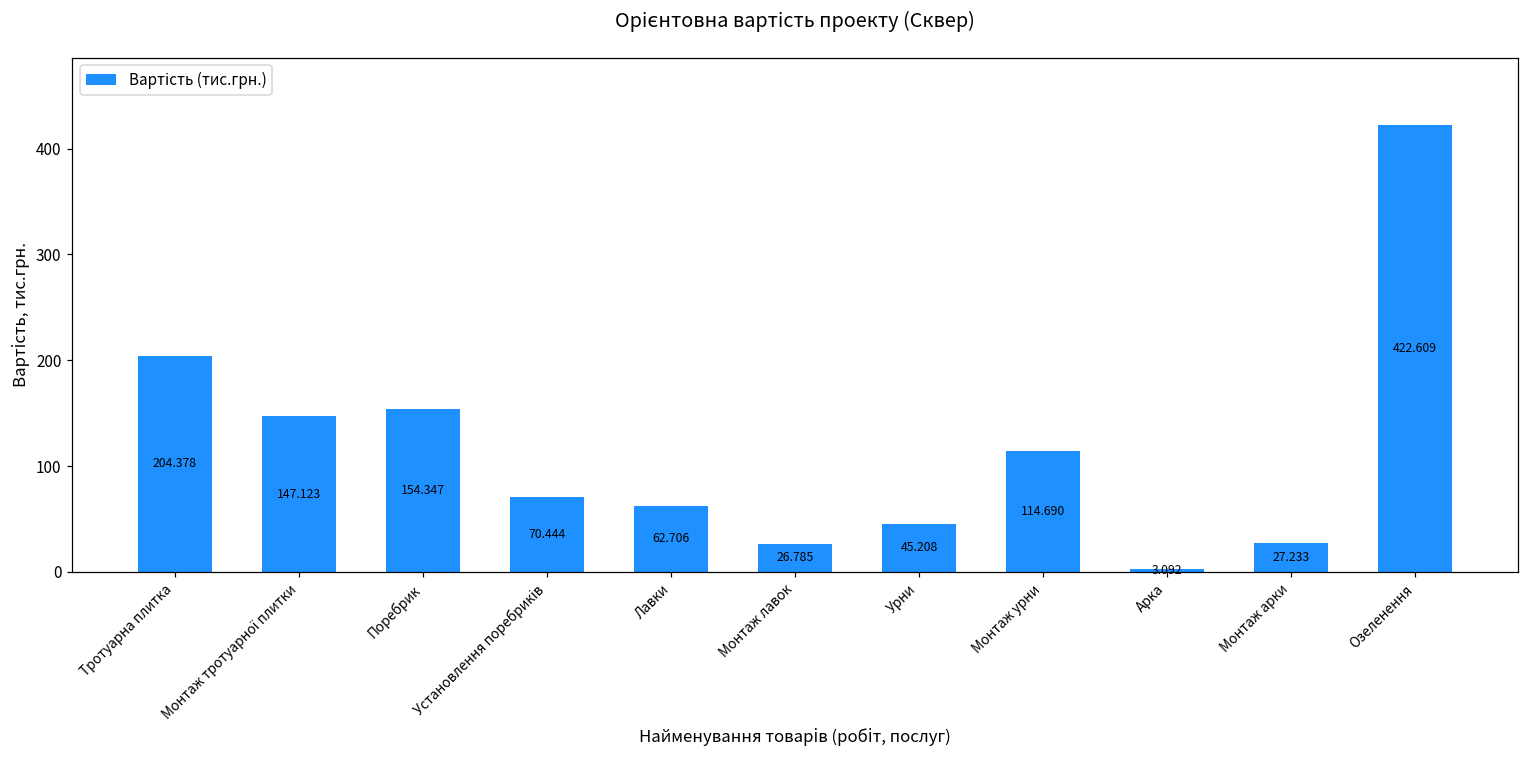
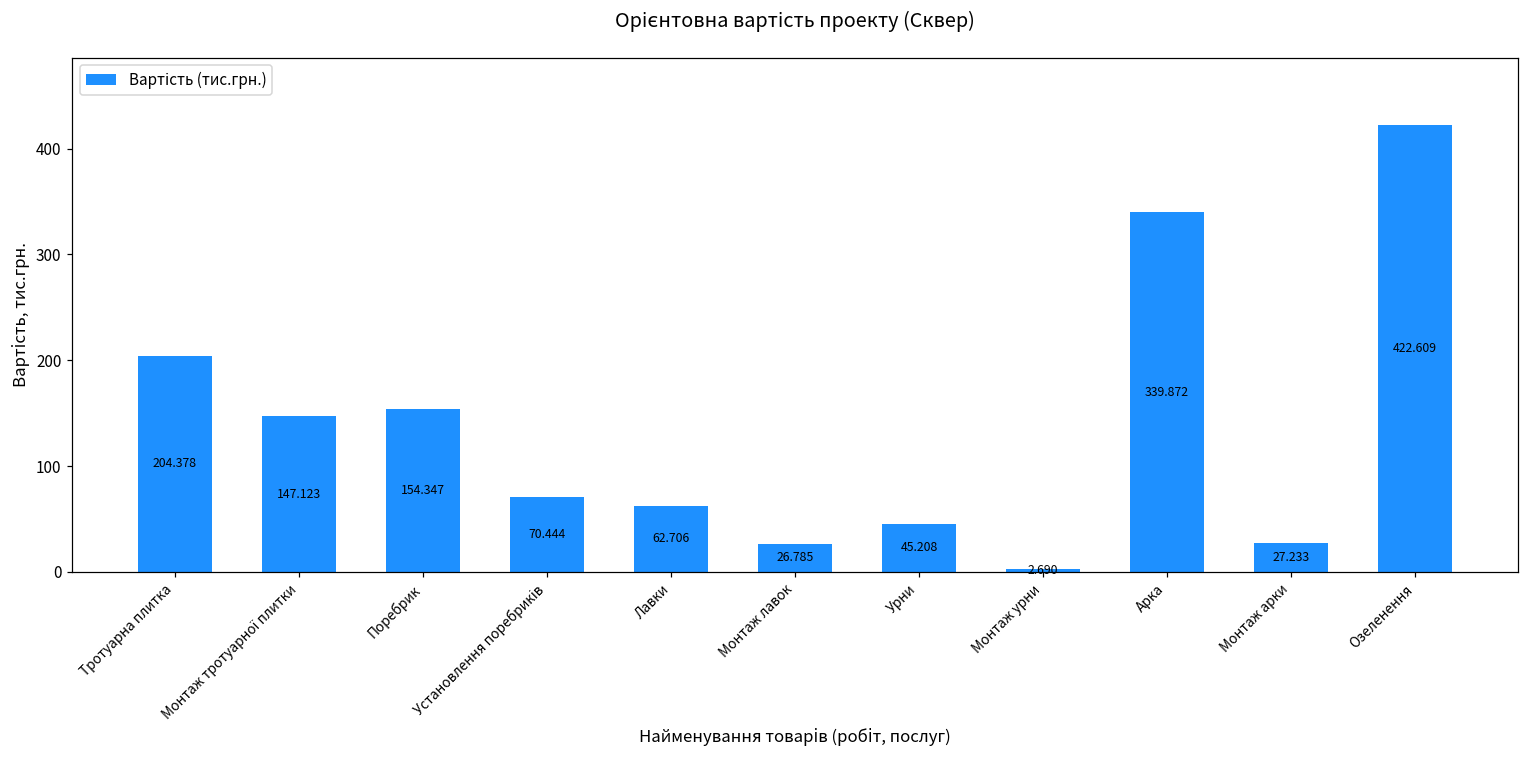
Монтаж урни: 114.690 -> 2.690
Арка: 3.092 -> 339.872
